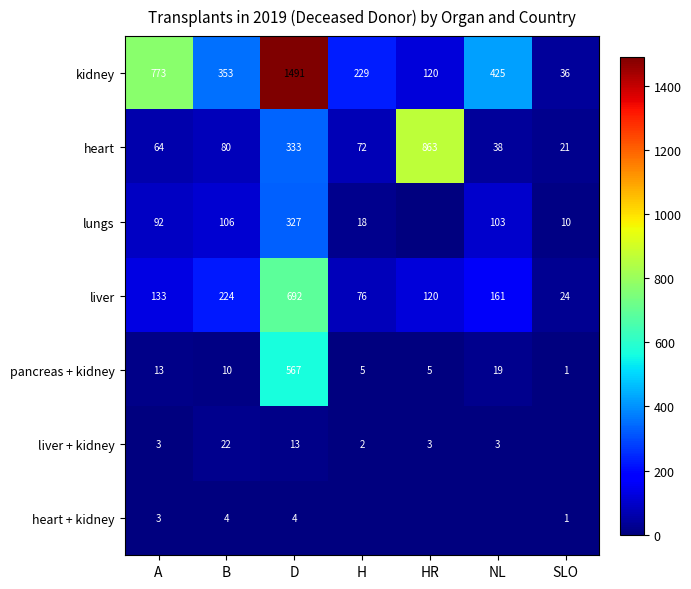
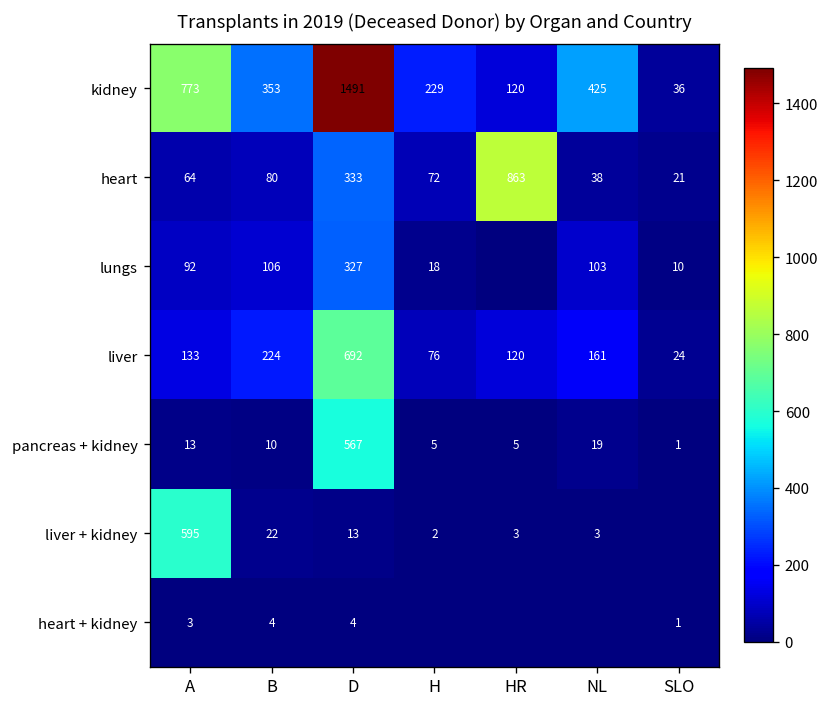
liver + kidney, A: 3 -> 595
